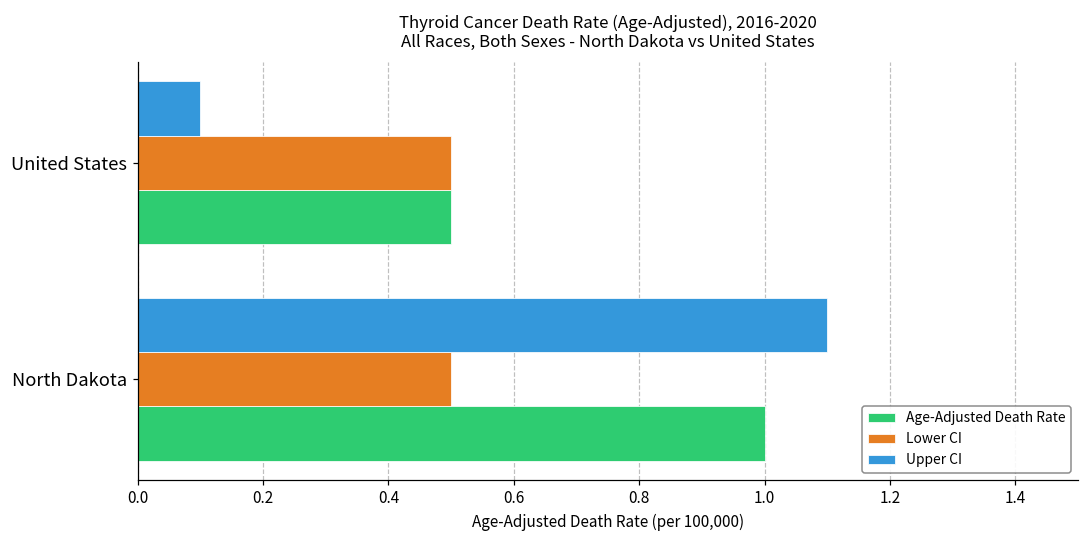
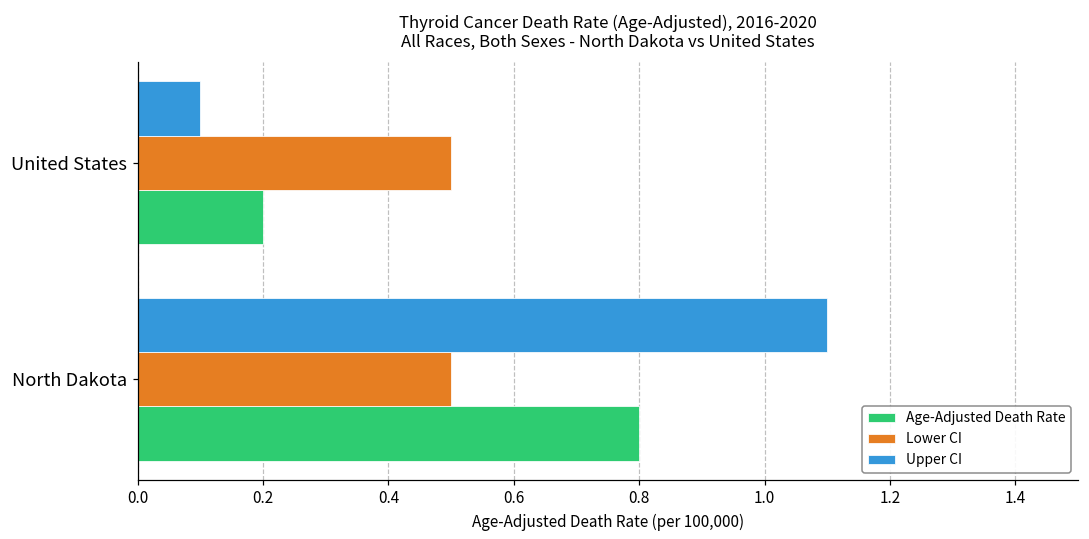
Age-Adjusted Death Rate, United States: 0.5 -> 0.2
Age-Adjusted Death Rate, North Dakota: 1.0 -> 0.8
